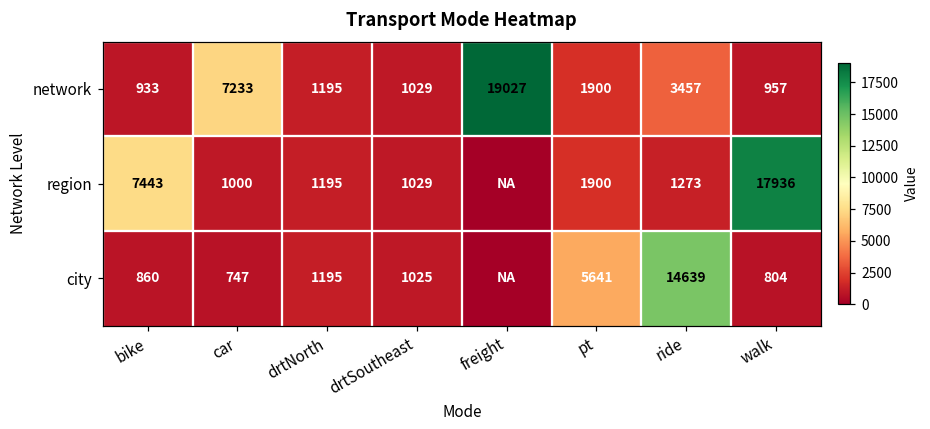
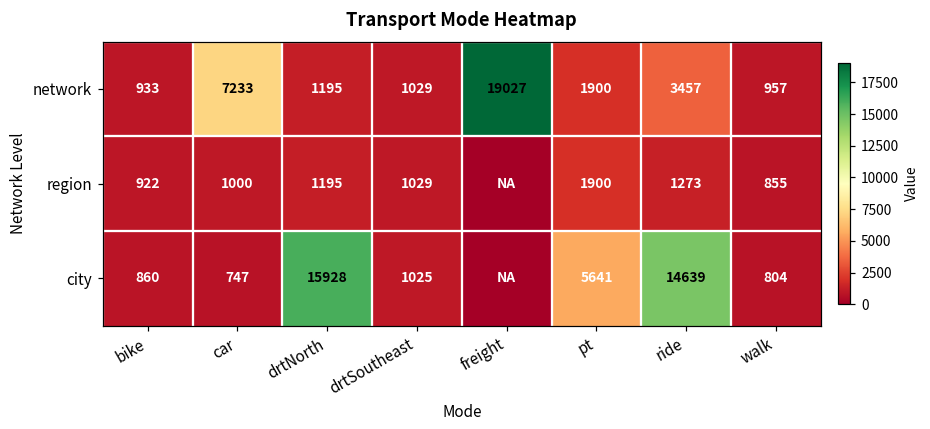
region, bike: 7443 -> 922
region, walk: 17936 -> 855
city, drtNorth: 1195 -> 15928
